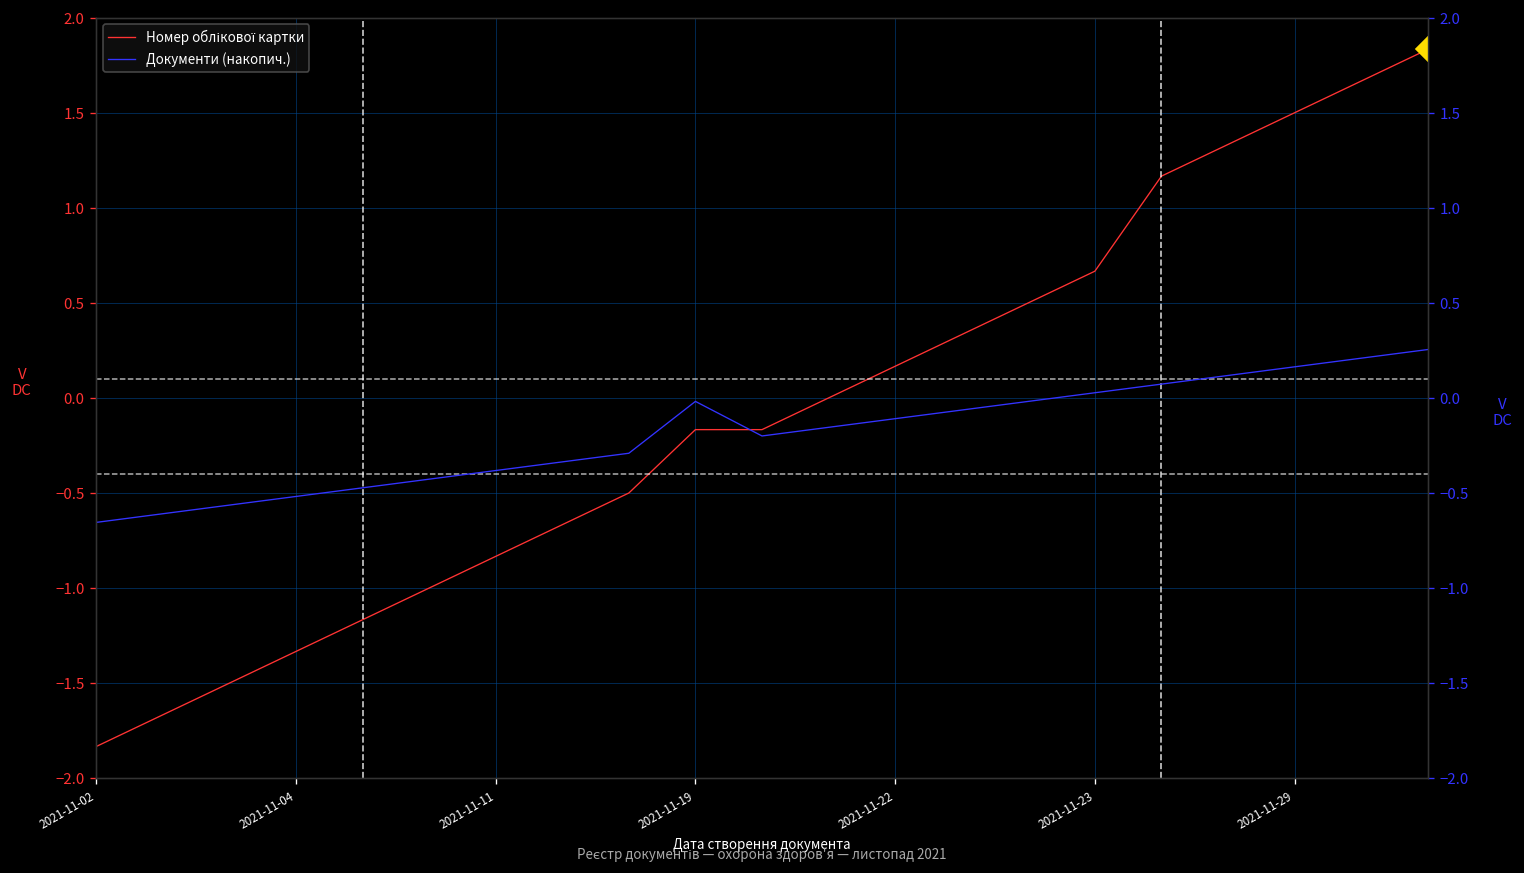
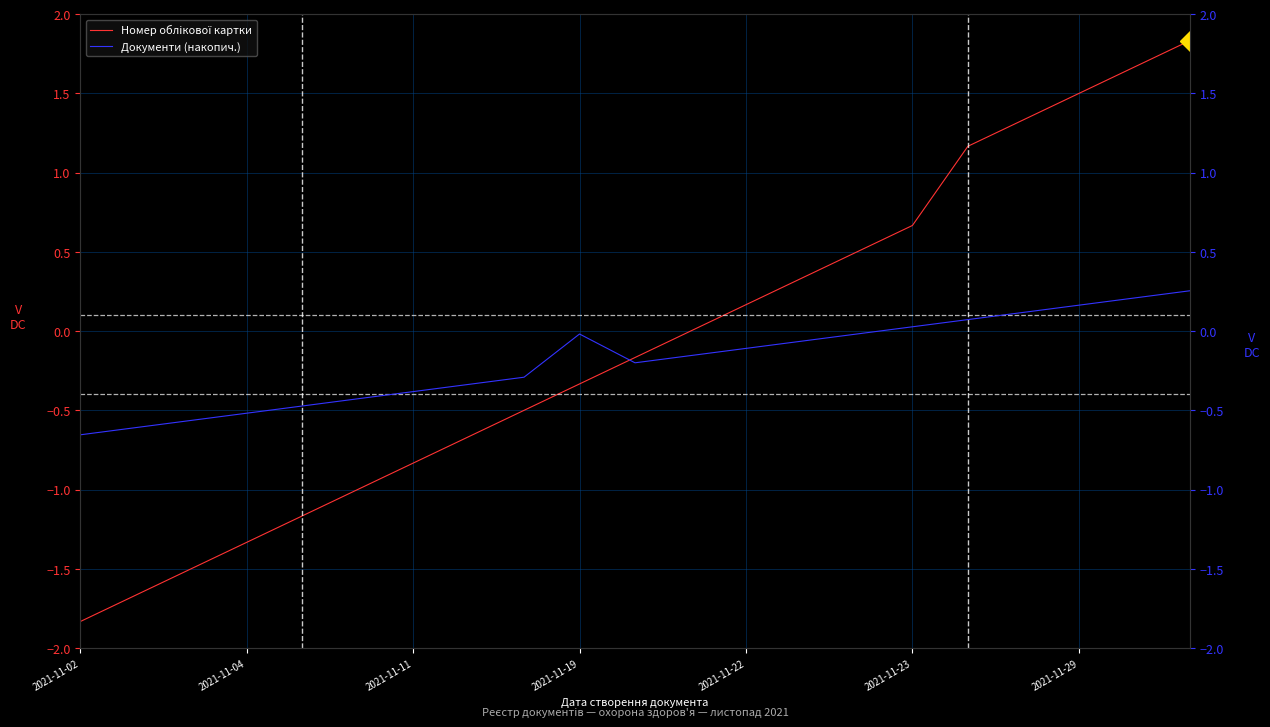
Номер облікової картки, 2021-11-19: -0.17 -> -0.33
